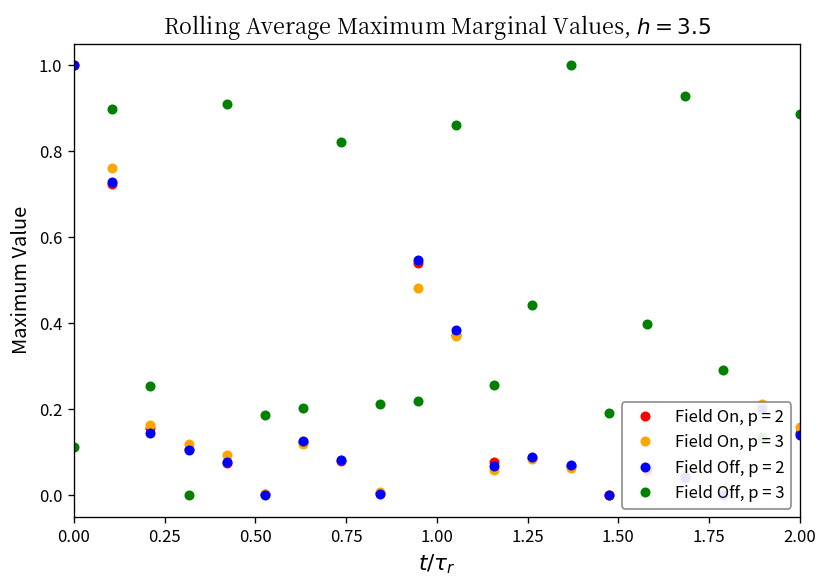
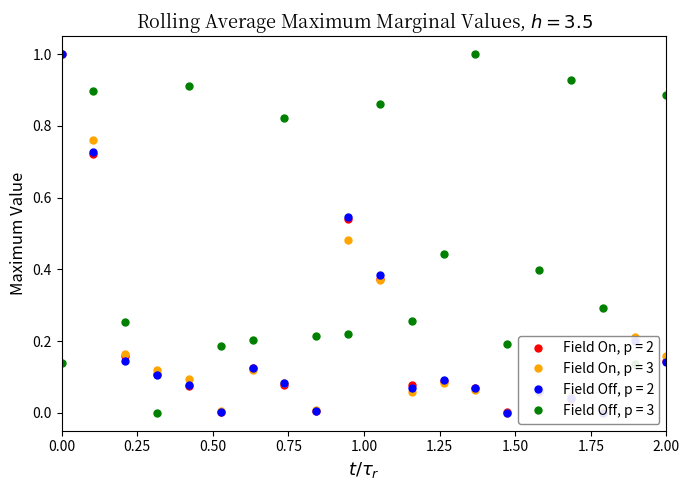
Field Off, p = 3, 0.00: 0.11 -> 0.14
